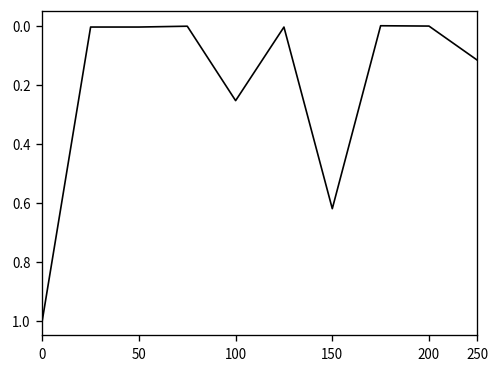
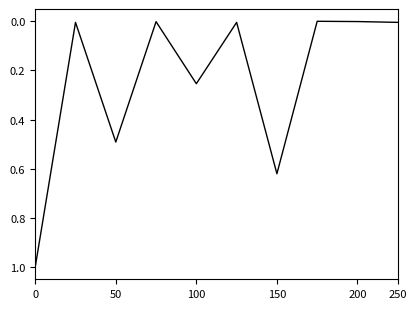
50: 0.00 -> 0.49
250: 0.12 -> 0.00
